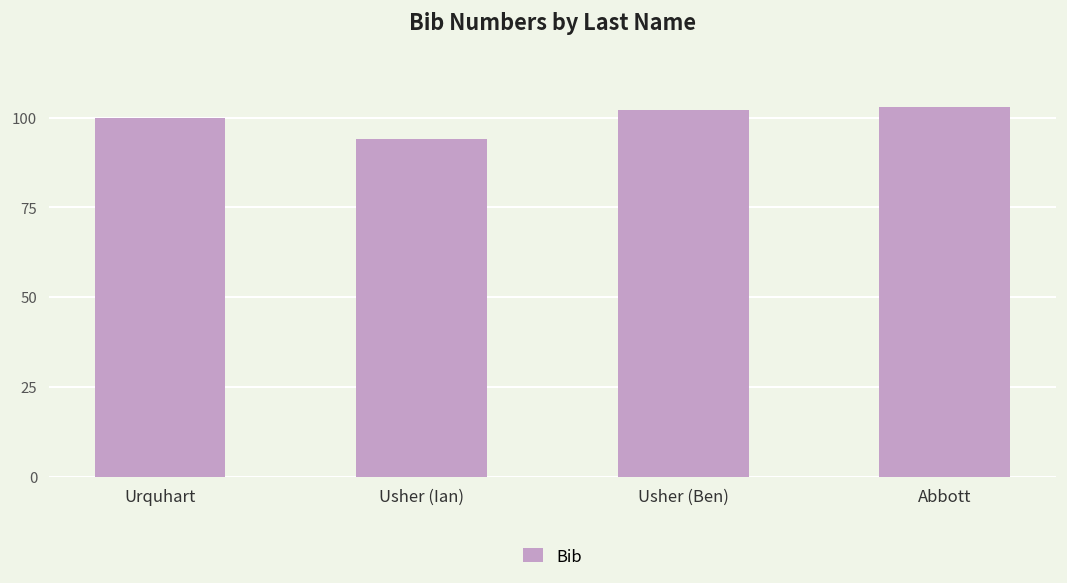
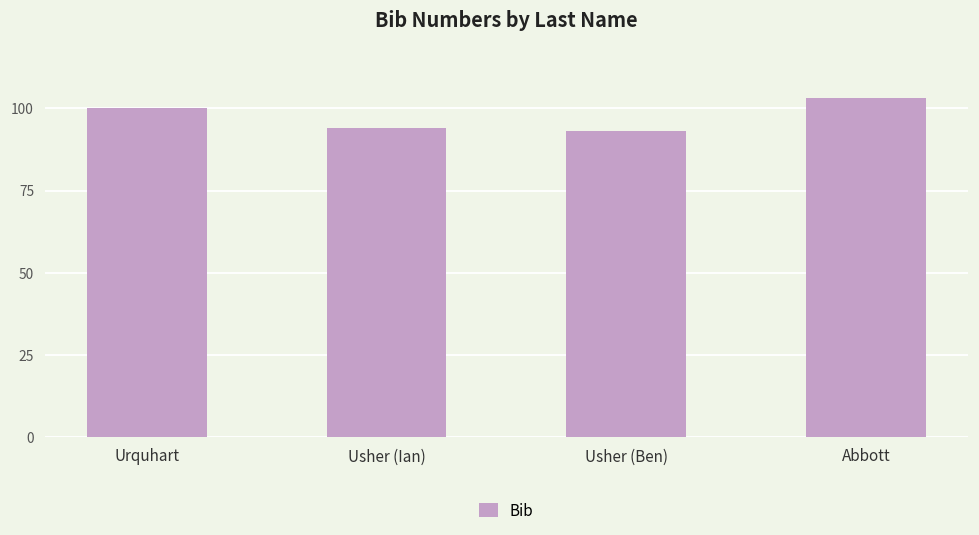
Usher (Ben): 102 -> 93
